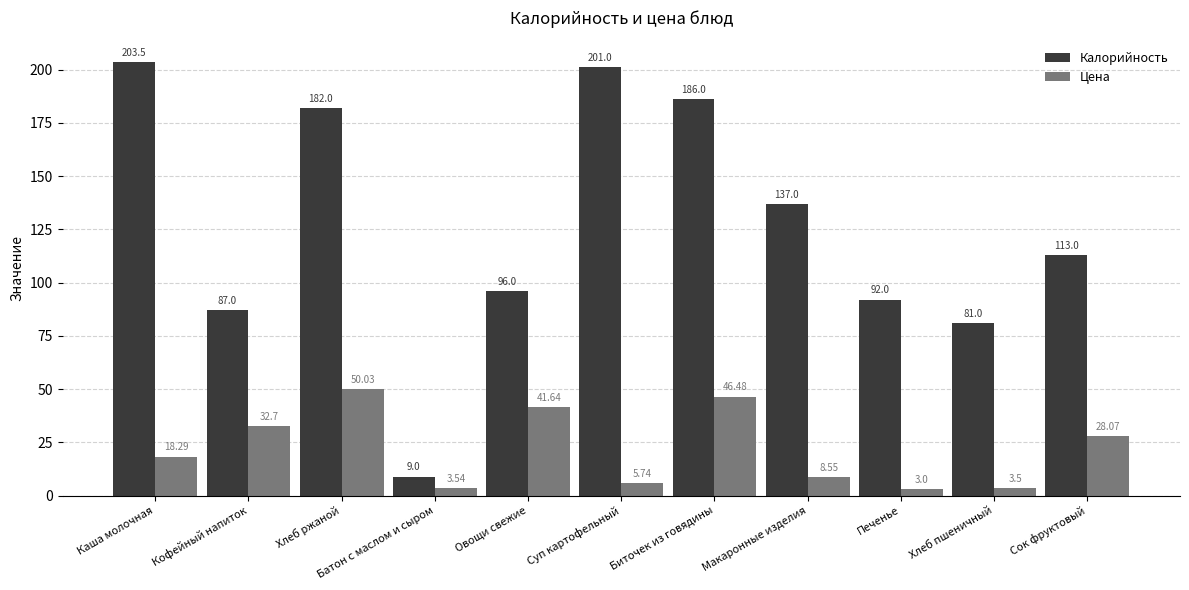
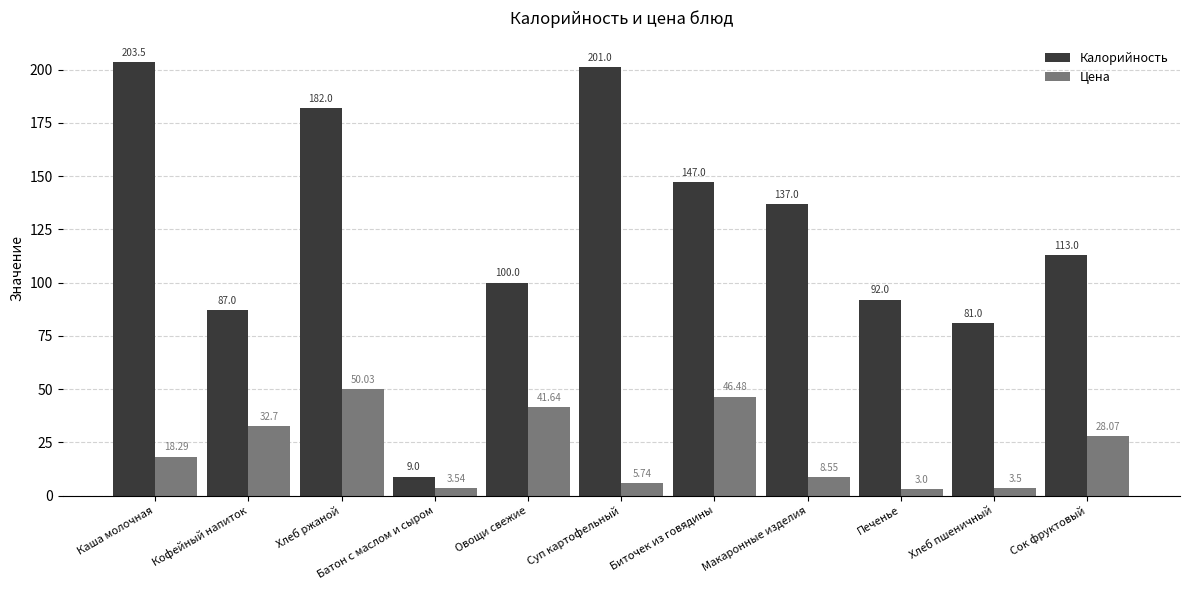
Калорийность, Овощи свежие: 96.0 -> 100.0
Калорийность, Биточек из говядины: 186.0 -> 147.0
